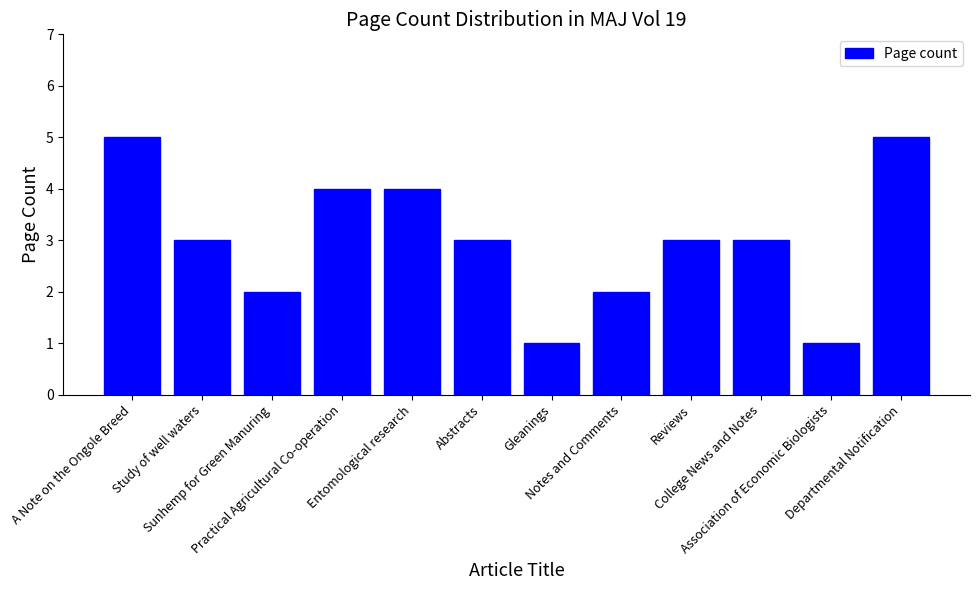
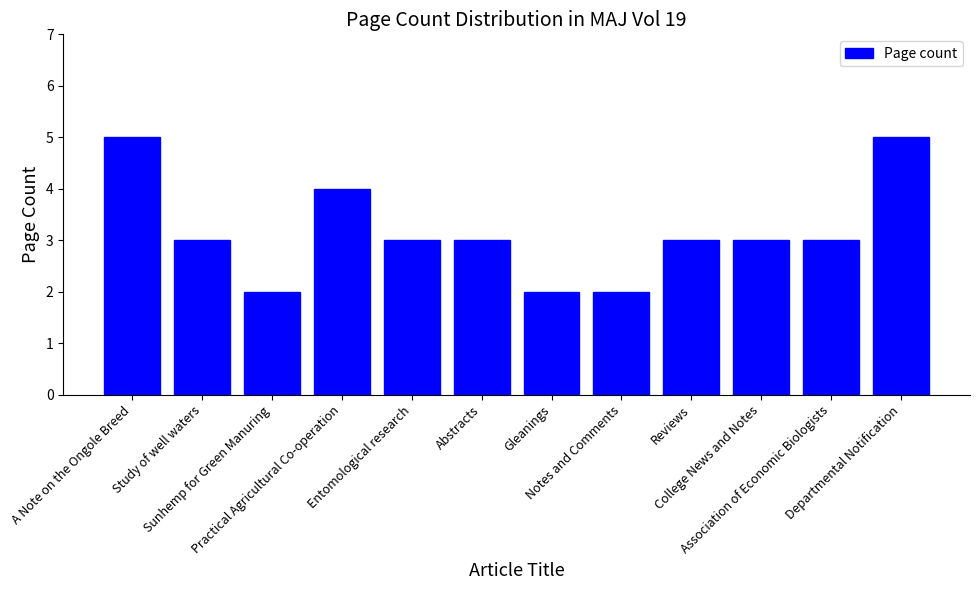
Entomological research: 4 -> 3
Gleanings: 1 -> 2
Association of Economic Biologists: 1 -> 3
